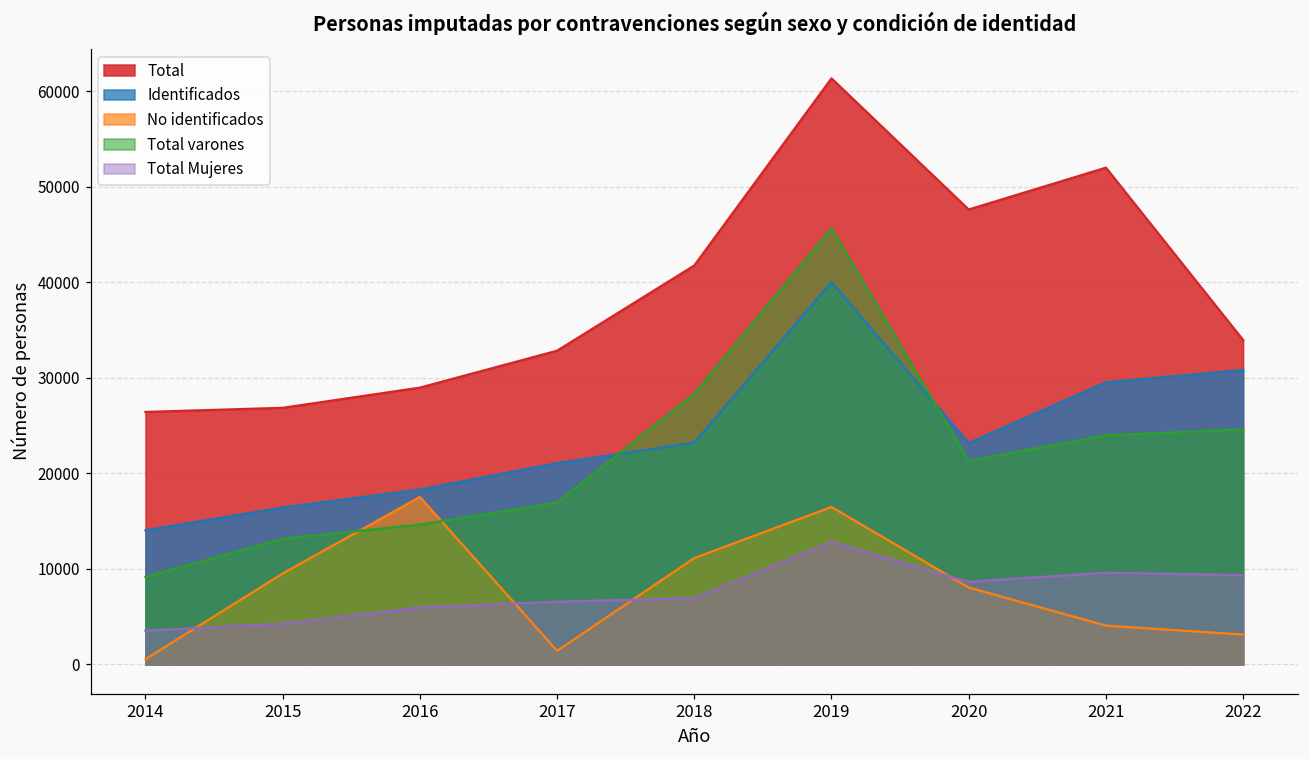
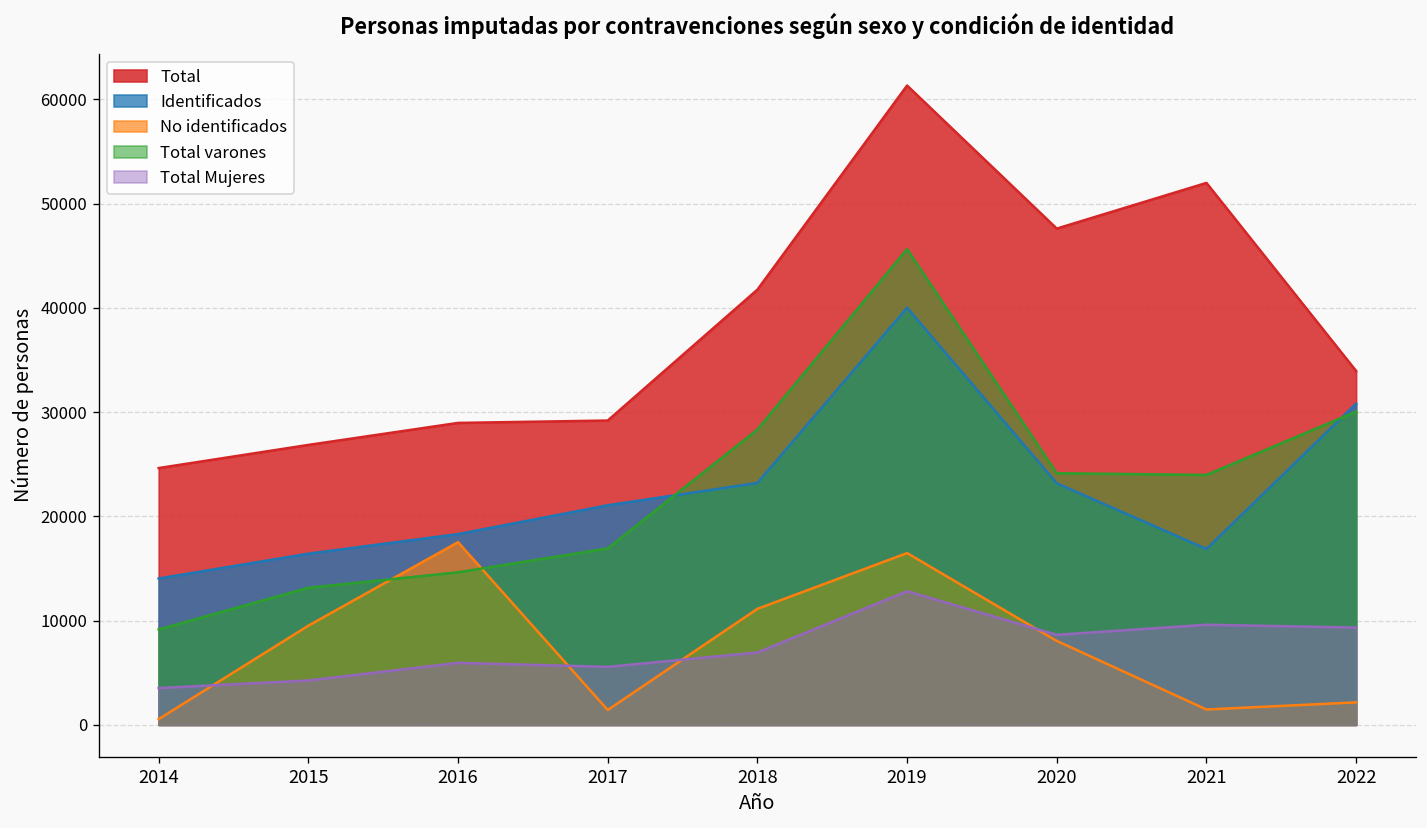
Total, 2014: 26000 -> 25000
Total, 2017: 33000 -> 29000
Total Mujeres, 2017: 7000 -> 6000
Total varones, 2020: 21000 -> 24000
Identificados, 2021: 30000 -> 17000
No identificados, 2021: 4000 -> 1000
No identificados, 2022: 3000 -> 2000
Total varones, 2022: 25000 -> 30000
